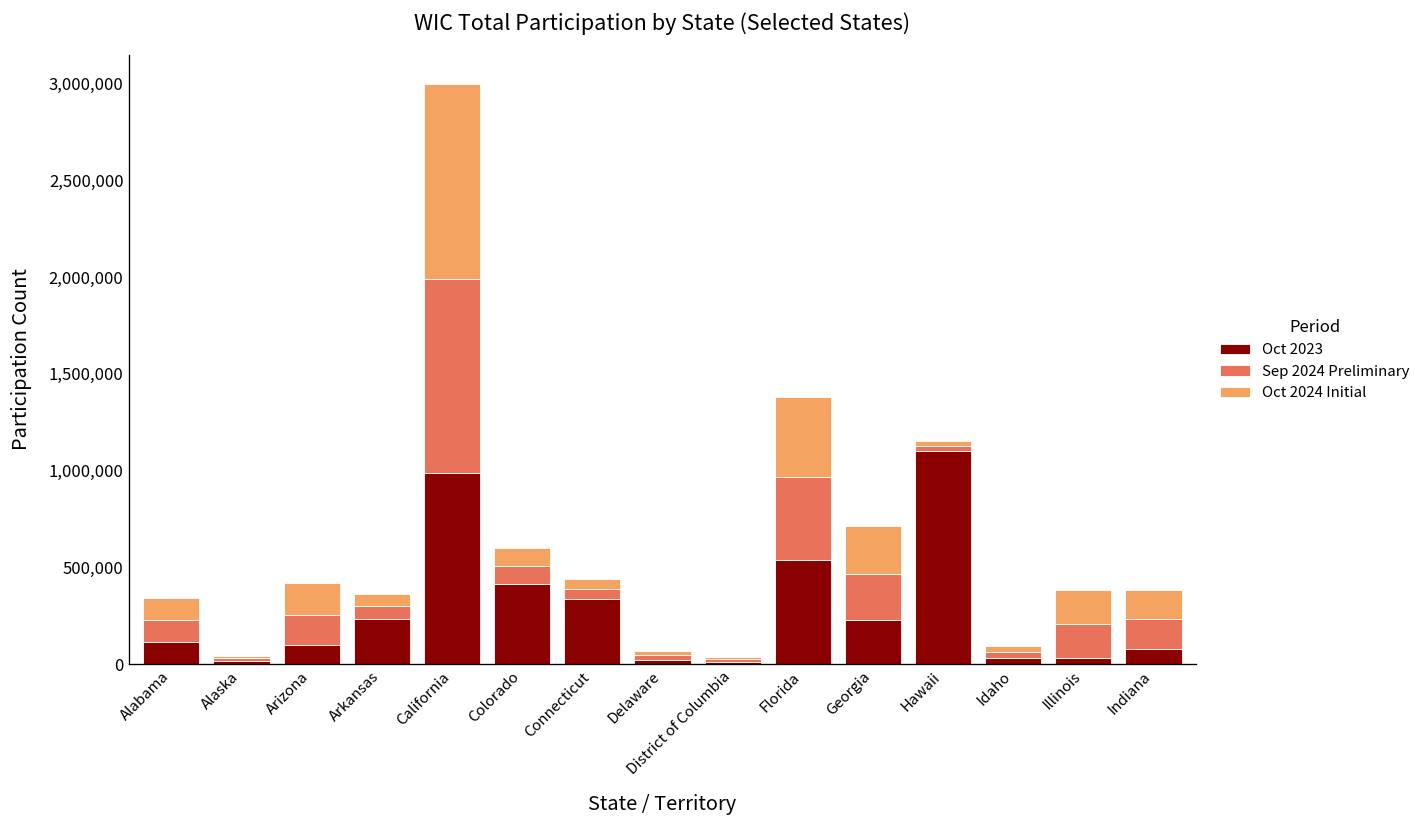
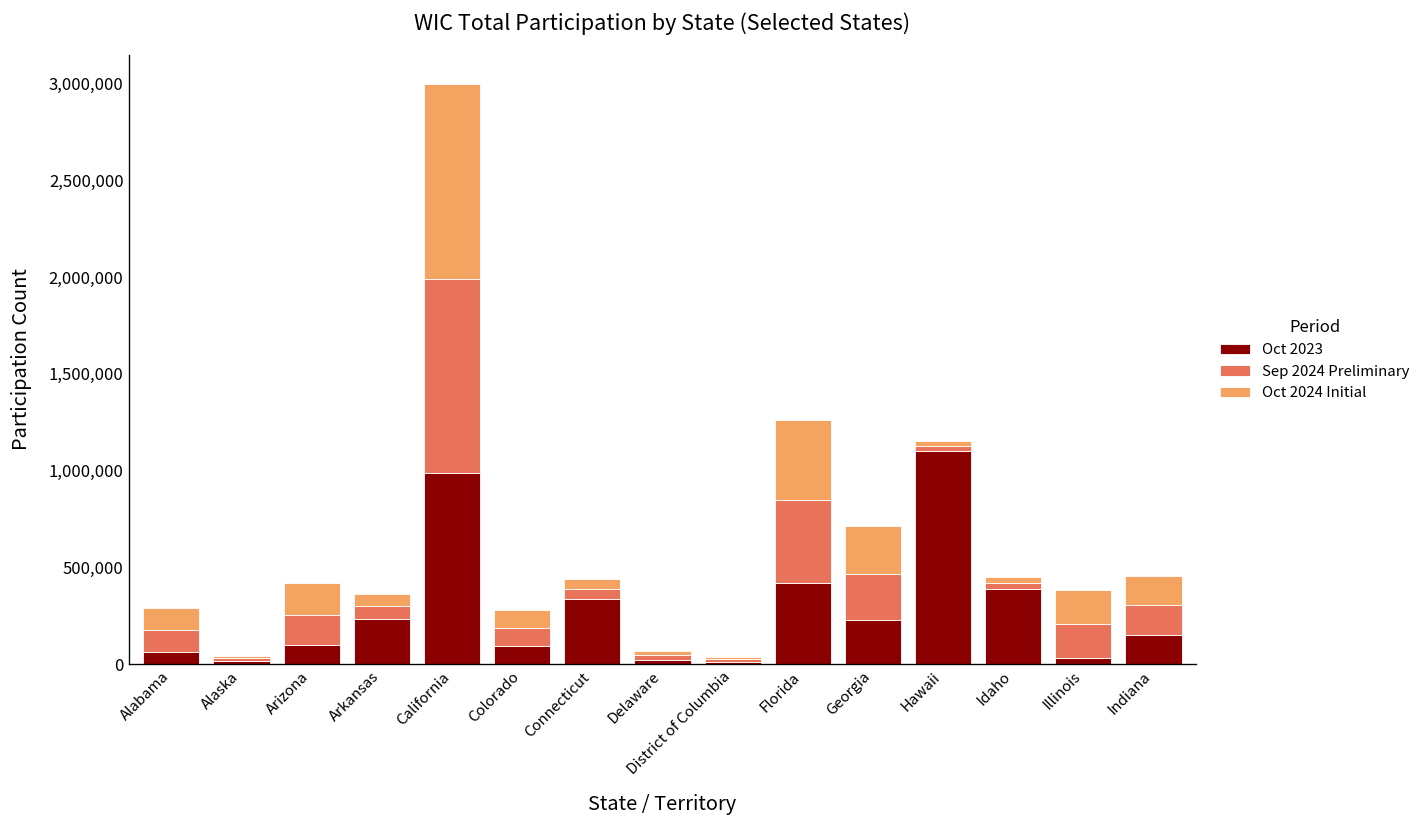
Oct 2023, Alabama: 110,000 -> 60,000
Oct 2023, Colorado: 410,000 -> 90,000
Oct 2023, Florida: 540,000 -> 420,000
Oct 2023, Idaho: 30,000 -> 390,000
Oct 2023, Indiana: 80,000 -> 150,000
